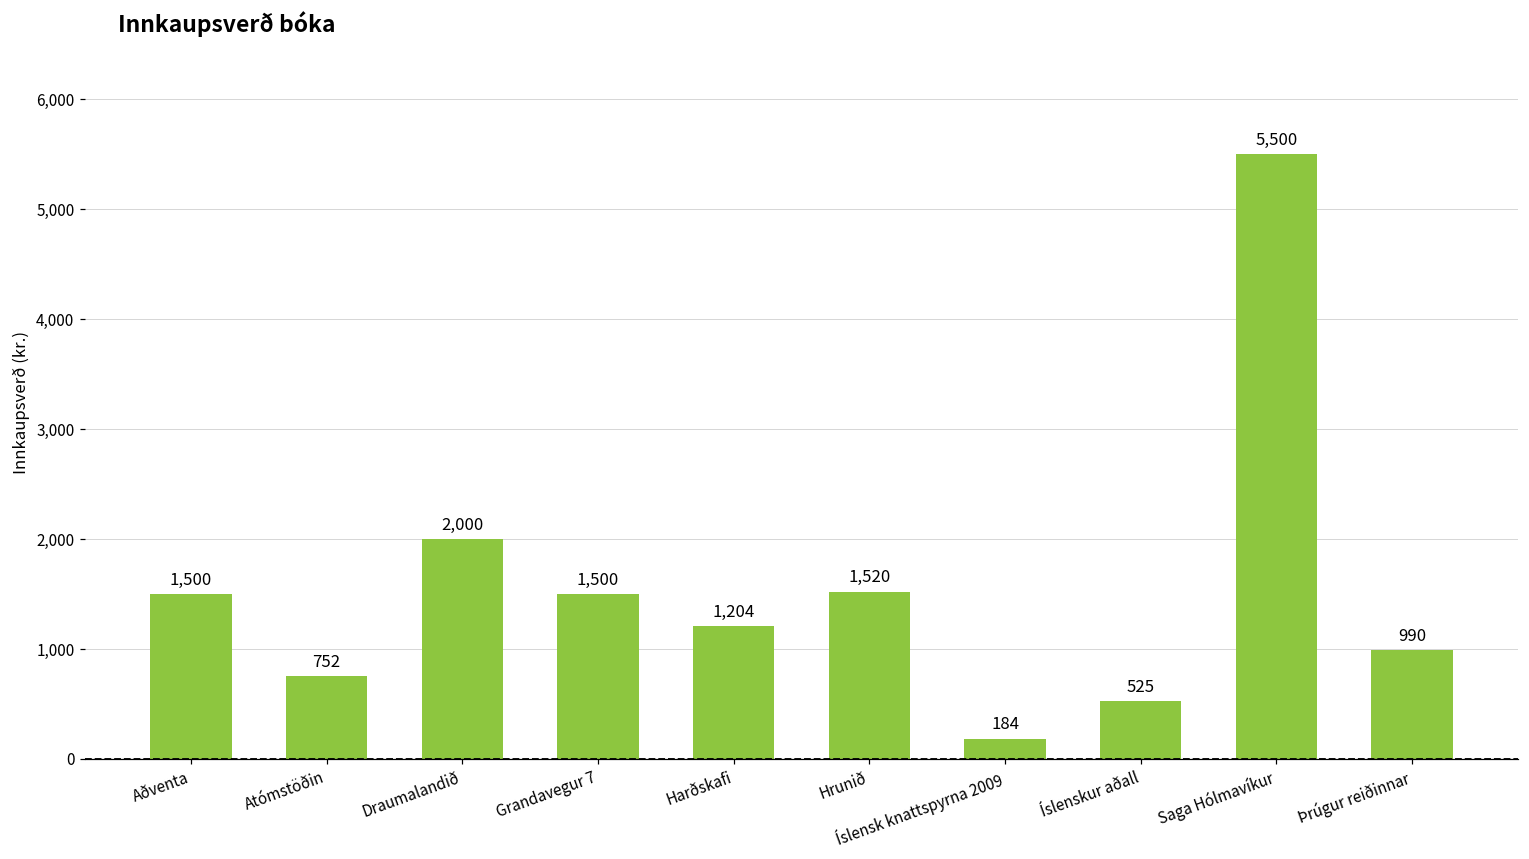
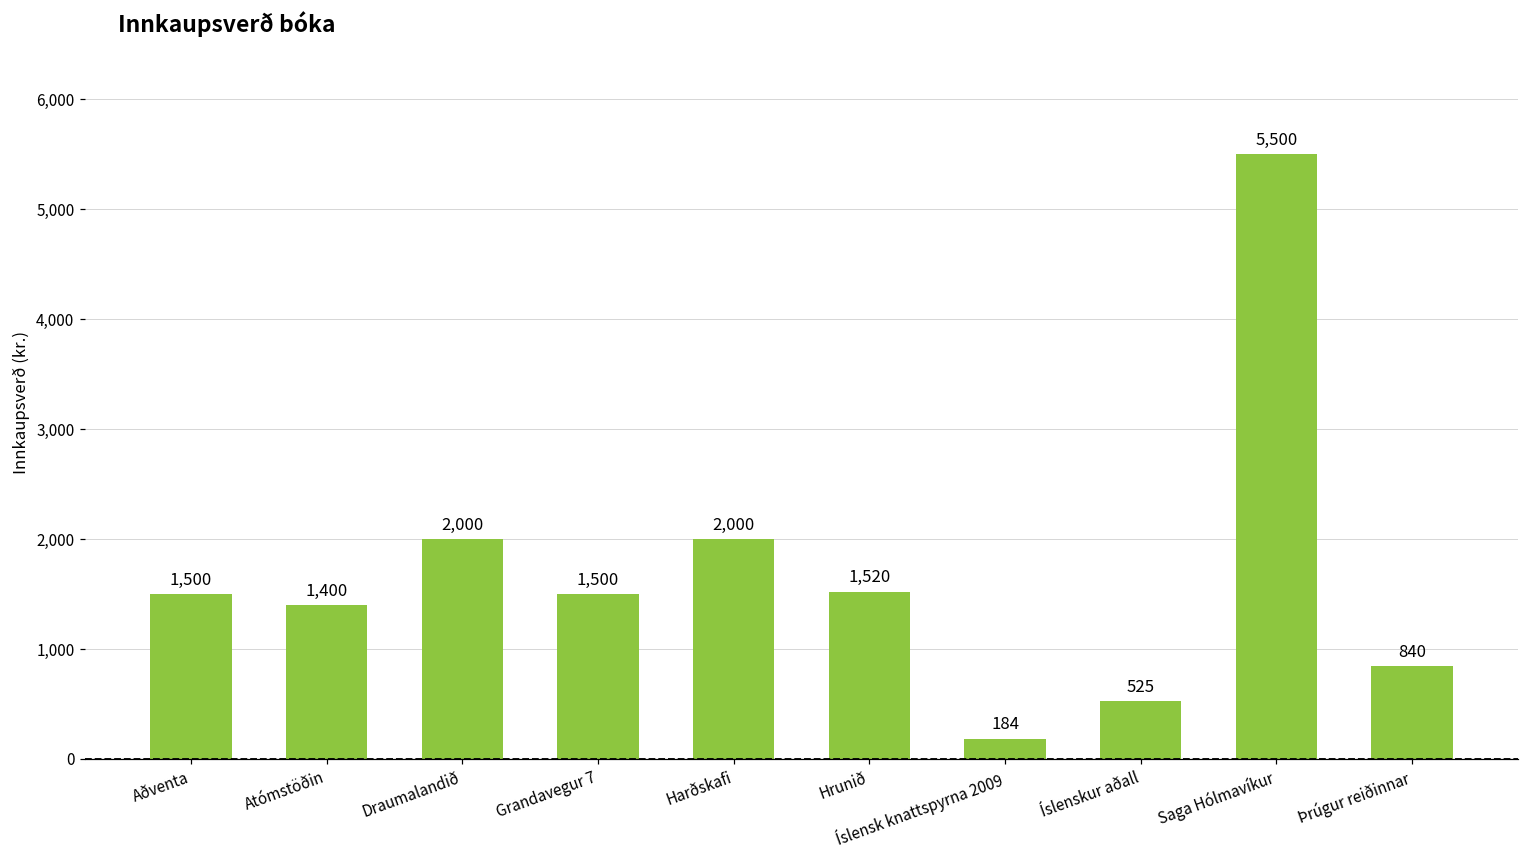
Atómstöðin: 752 -> 1,400
Harðskafi: 1,204 -> 2,000
Þrúgur reiðinnar: 990 -> 840
